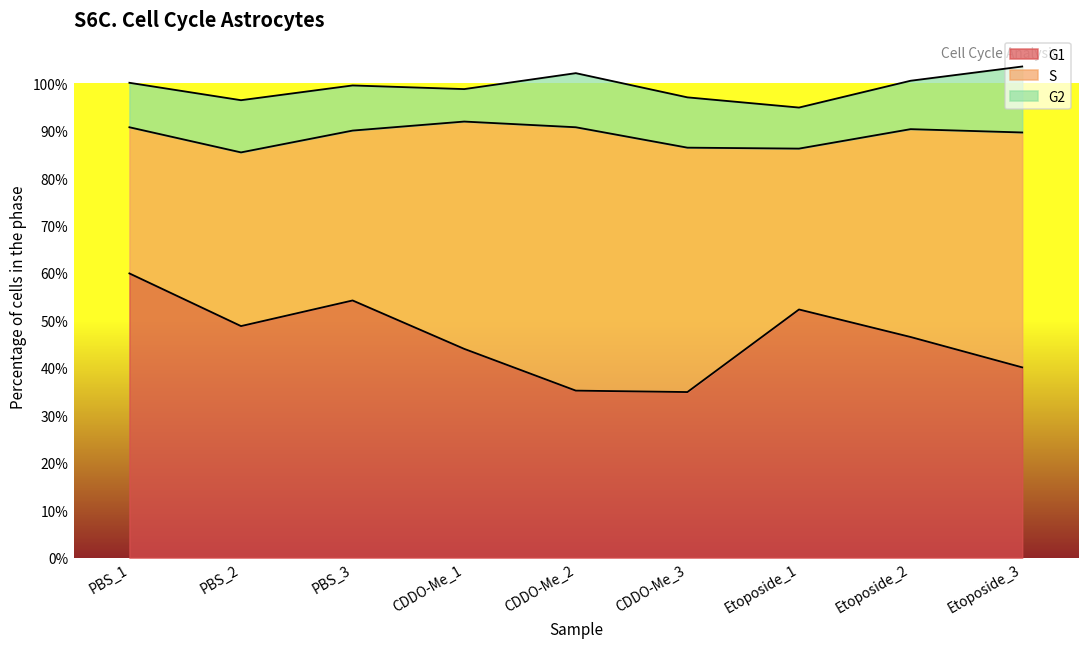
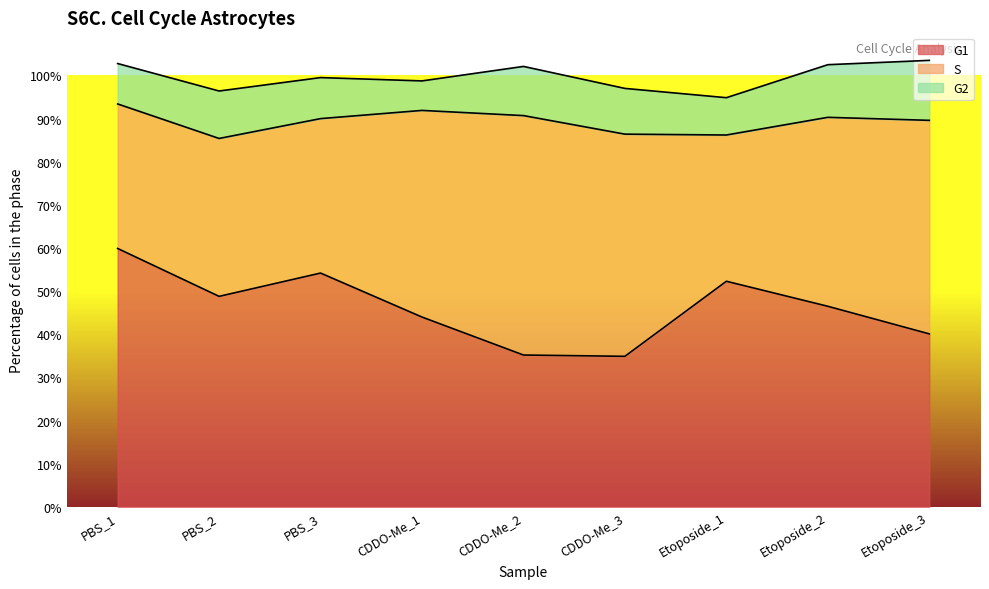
S, PBS_1: 31% -> 34%
G2, Etoposide_2: 10% -> 12%
